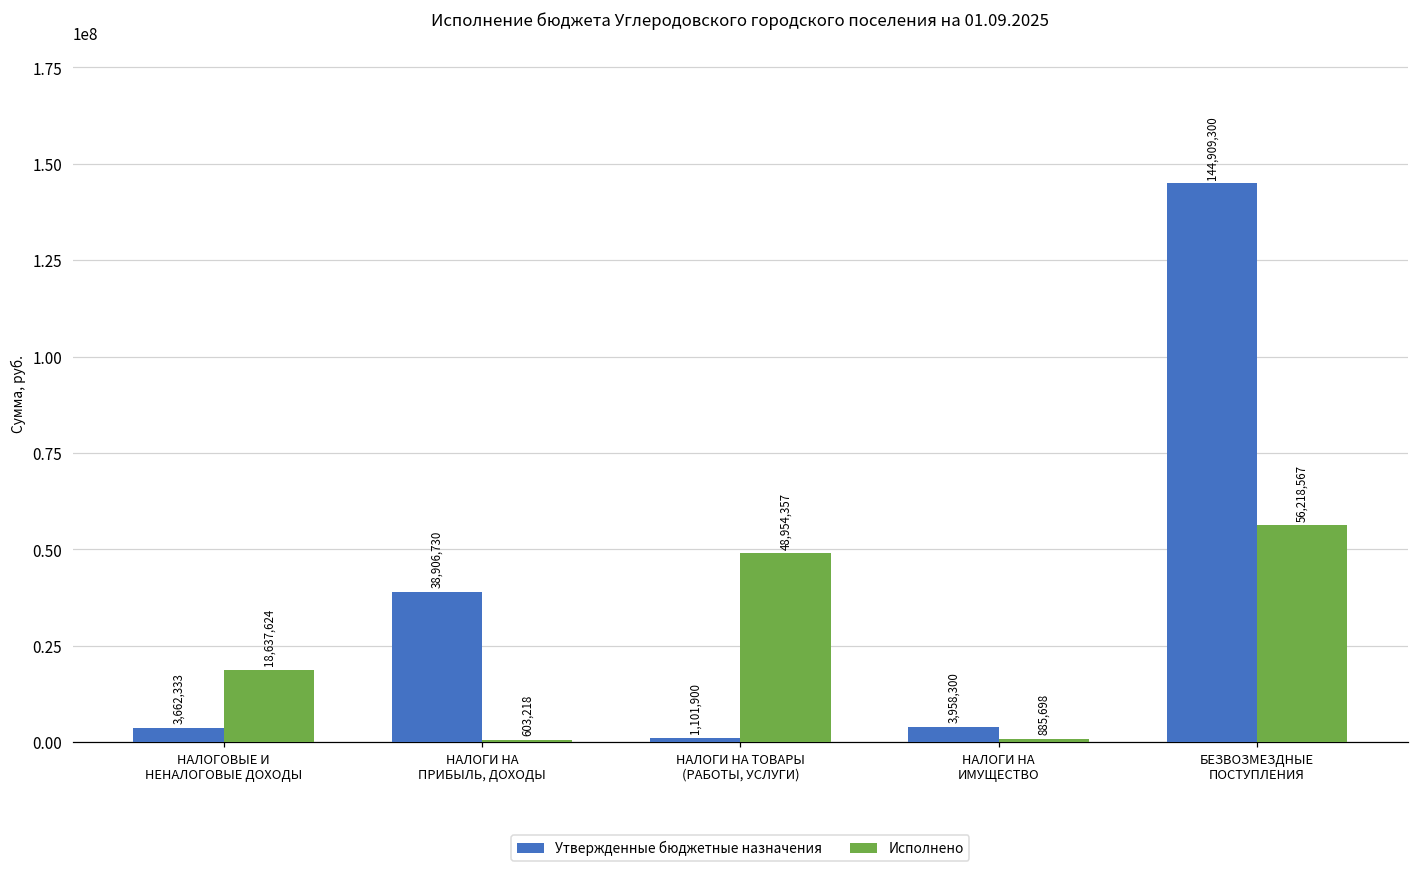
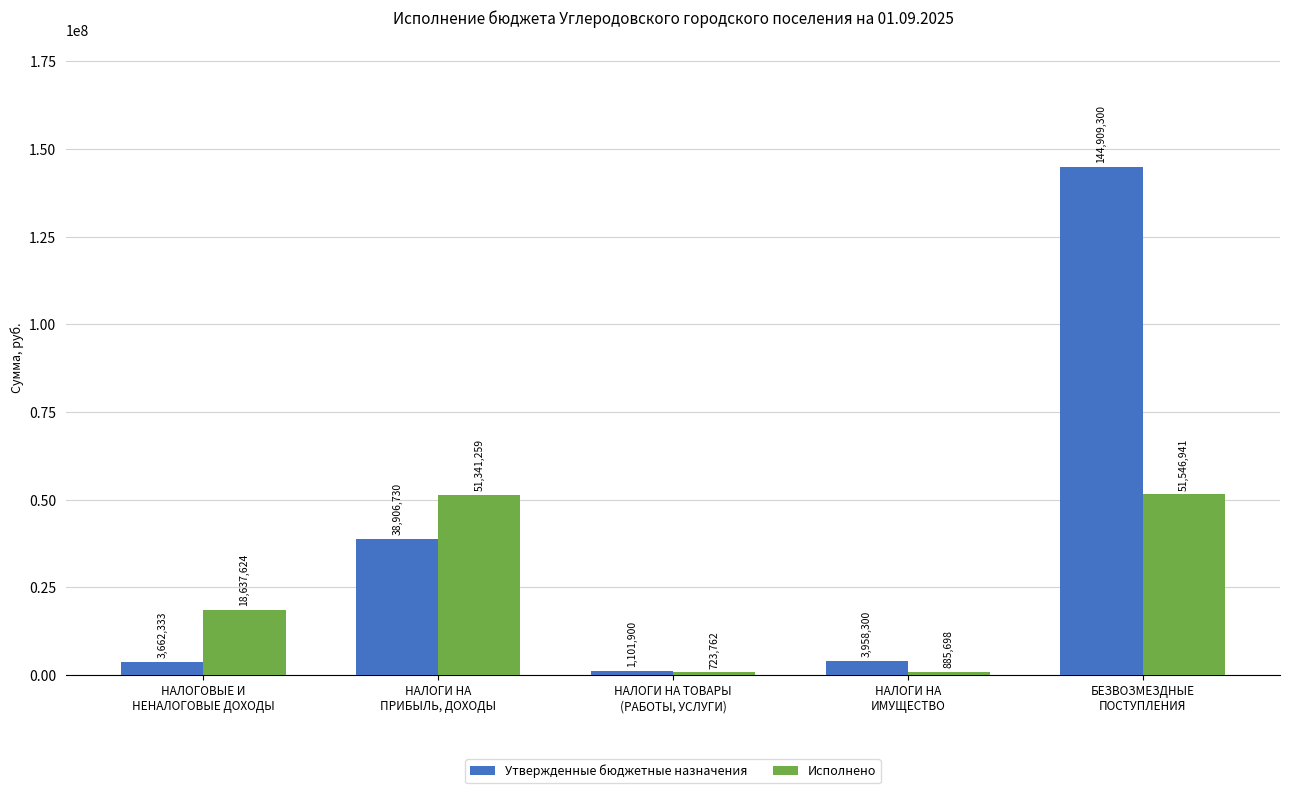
Исполнено, НАЛОГИ НА ПРИБЫЛЬ, ДОХОДЫ: 603,218 -> 51,341,259
Исполнено, НАЛОГИ НА ТОВАРЫ (РАБОТЫ, УСЛУГИ): 48,954,357 -> 723,762
Исполнено, БЕЗВОЗМЕЗДНЫЕ ПОСТУПЛЕНИЯ: 56,218,567 -> 51,546,941
